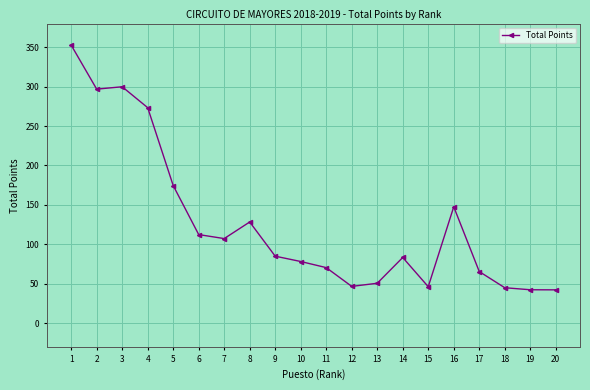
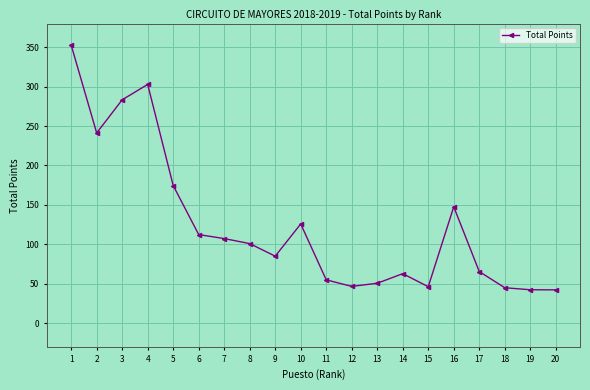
2: 300 -> 240
3: 300 -> 280
4: 270 -> 300
8: 130 -> 100
10: 80 -> 130
11: 70 -> 60
14: 80 -> 60
